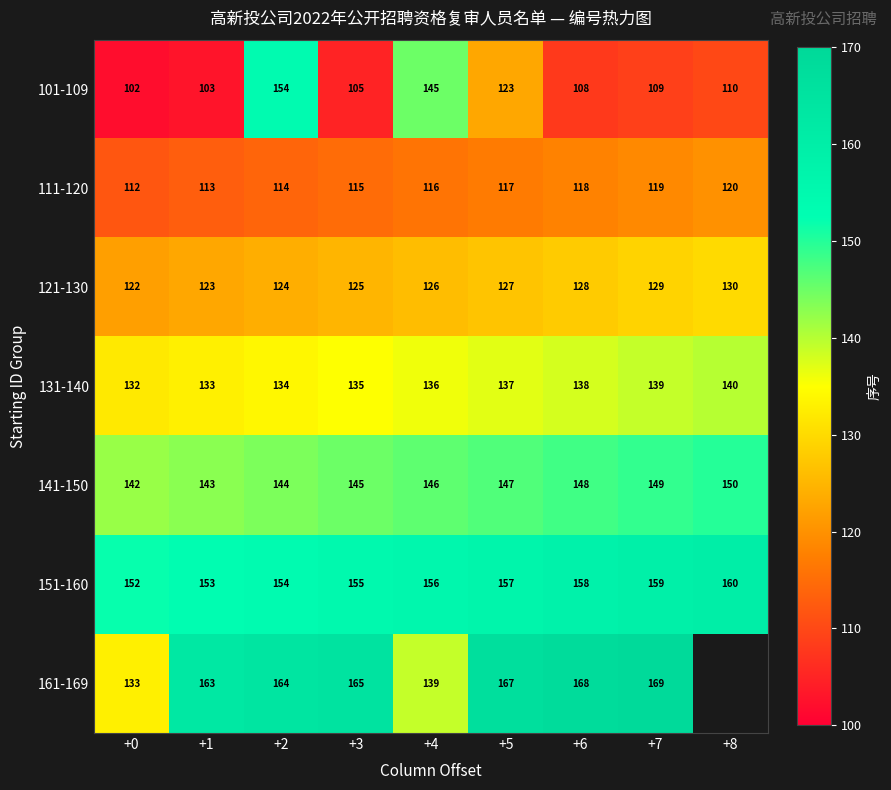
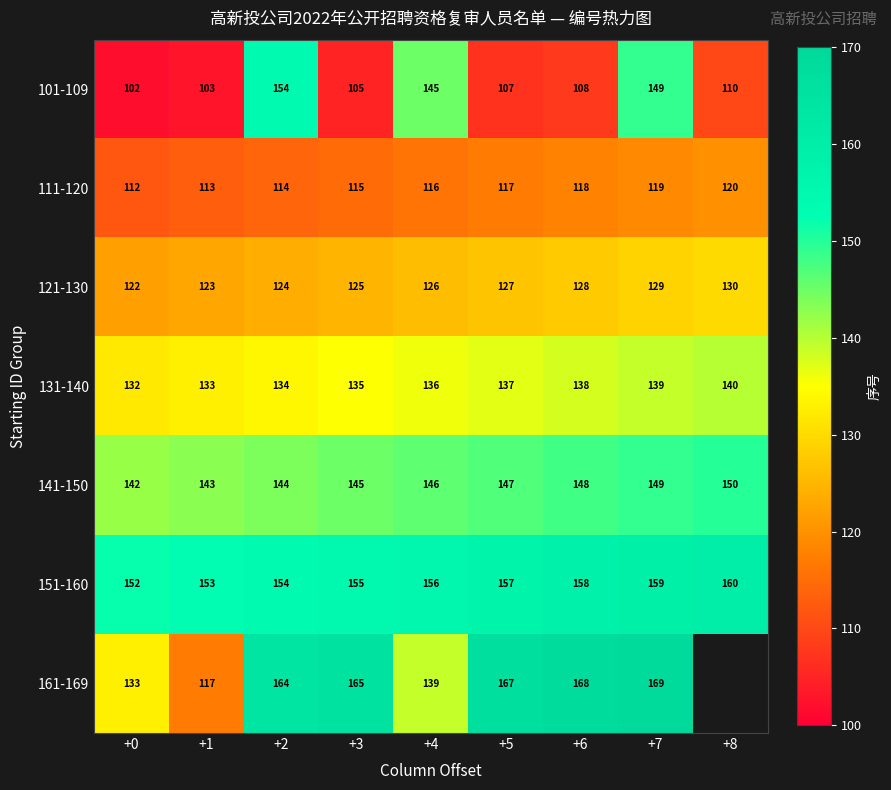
101-109, +5: 123 -> 107
101-109, +7: 109 -> 149
161-169, +1: 163 -> 117
